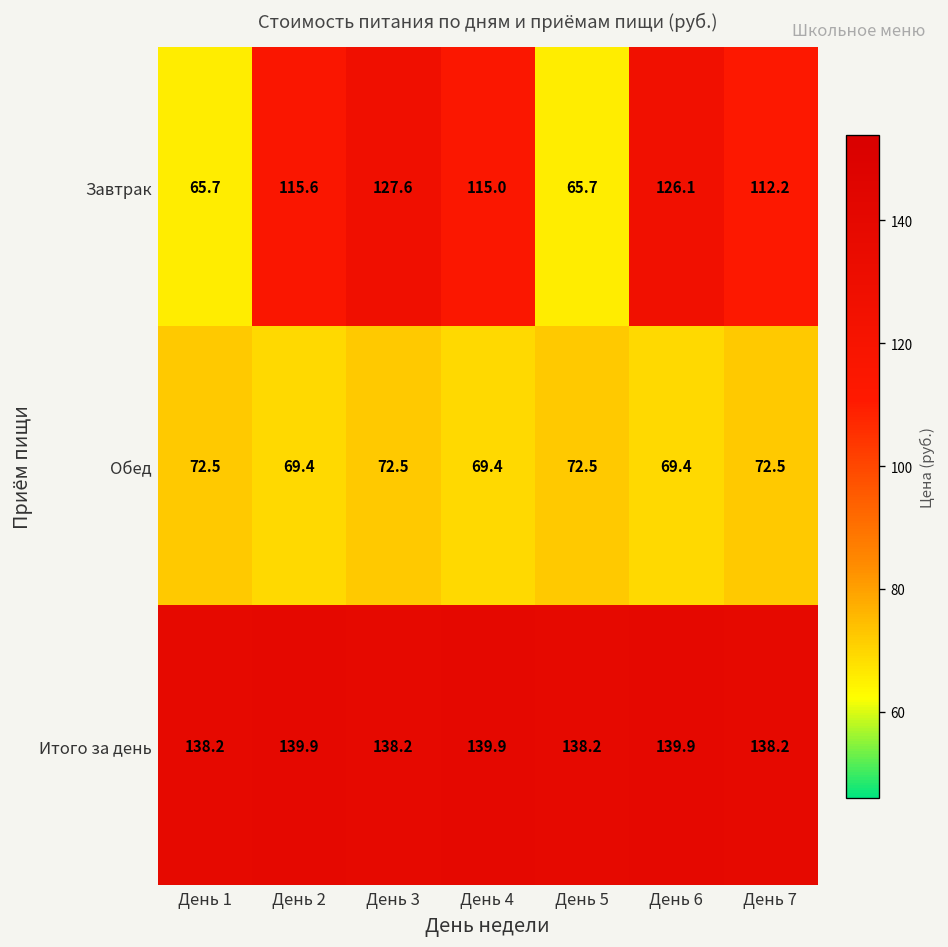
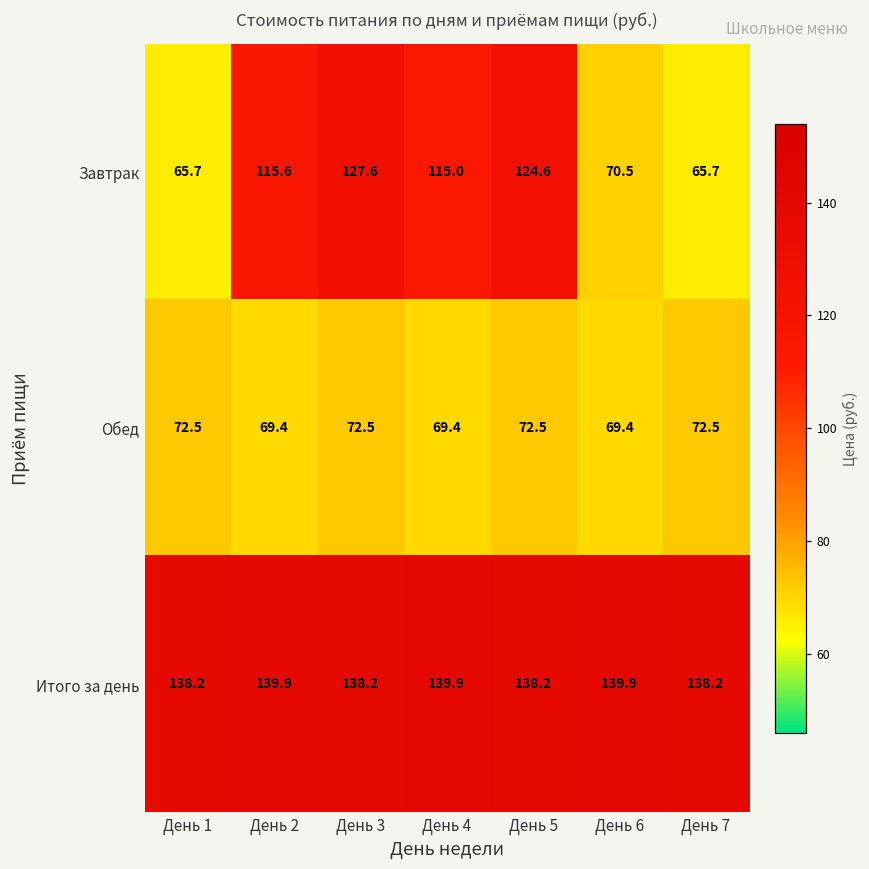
Завтрак, День 5: 65.7 -> 124.6
Завтрак, День 6: 126.1 -> 70.5
Завтрак, День 7: 112.2 -> 65.7
